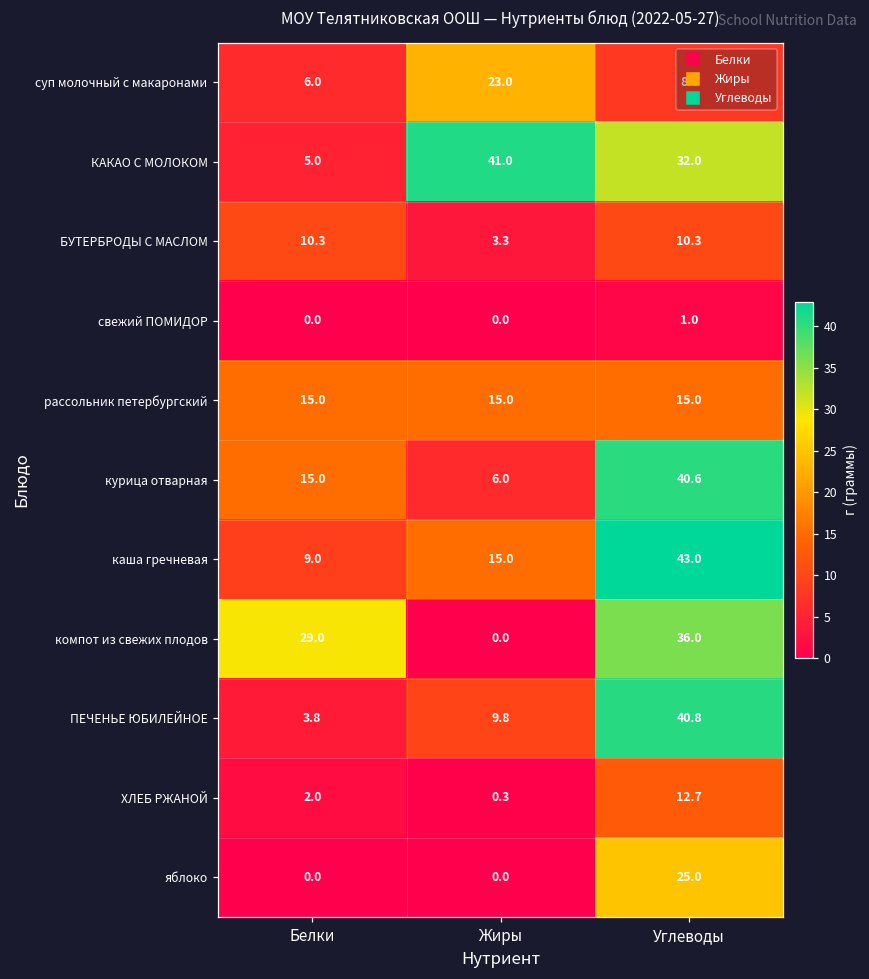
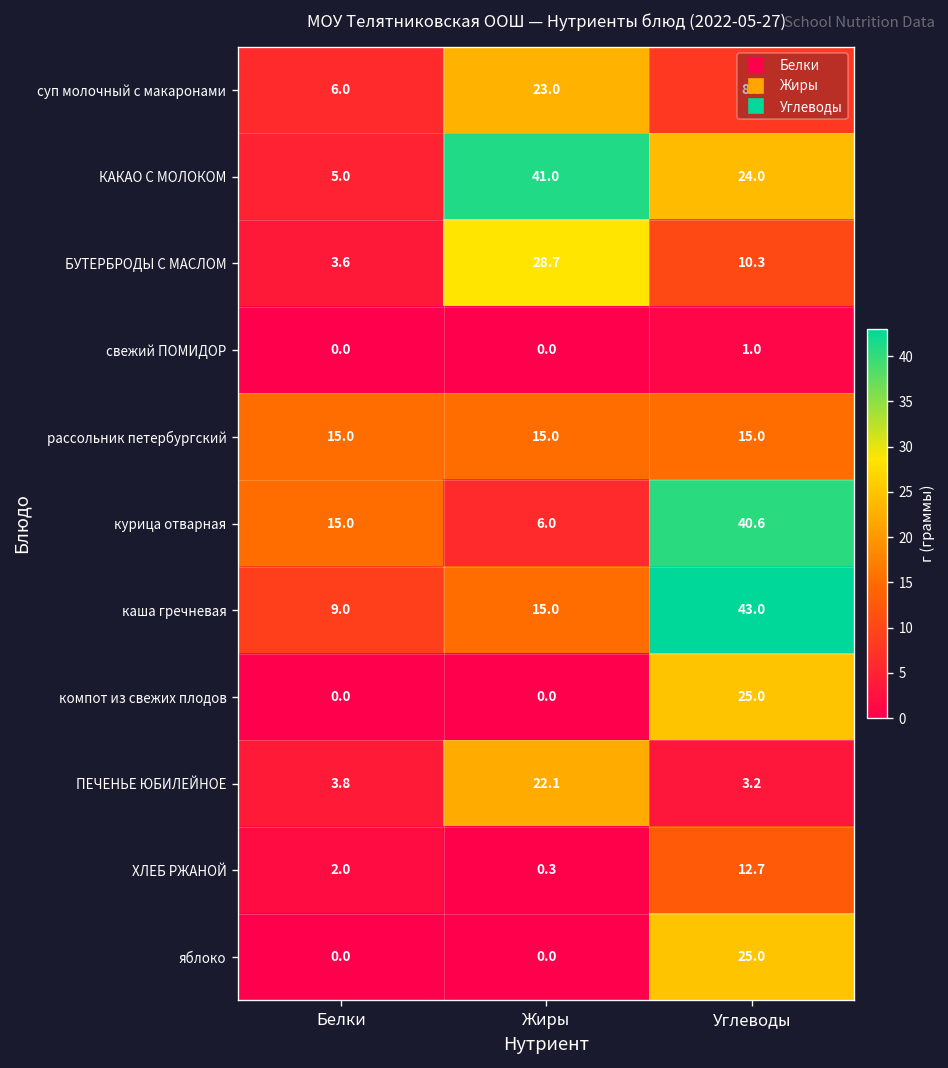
КАКАО С МОЛОКОМ, Углеводы: 32.0 -> 24.0
БУТЕРБРОДЫ С МАСЛОМ, Белки: 10.3 -> 3.6
БУТЕРБРОДЫ С МАСЛОМ, Жиры: 3.3 -> 28.7
компот из свежих плодов, Белки: 29.0 -> 0.0
компот из свежих плодов, Углеводы: 36.0 -> 25.0
ПЕЧЕНЬЕ ЮБИЛЕЙНОЕ, Жиры: 9.8 -> 22.1
ПЕЧЕНЬЕ ЮБИЛЕЙНОЕ, Углеводы: 40.8 -> 3.2
